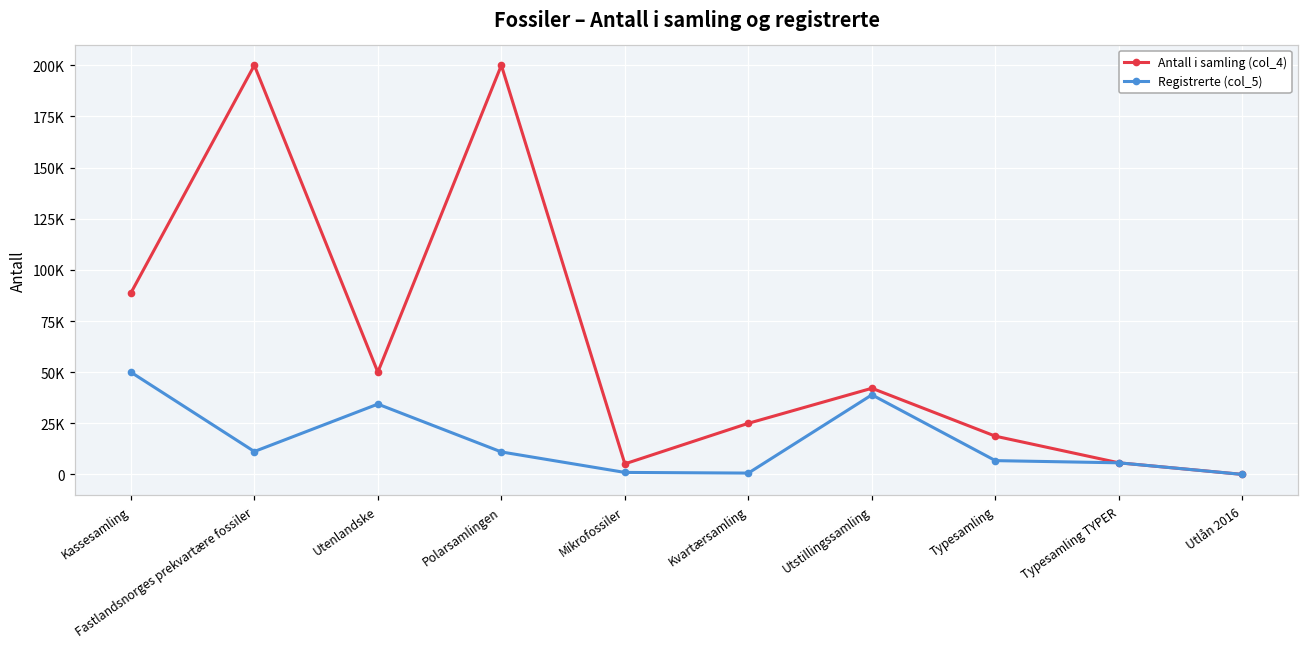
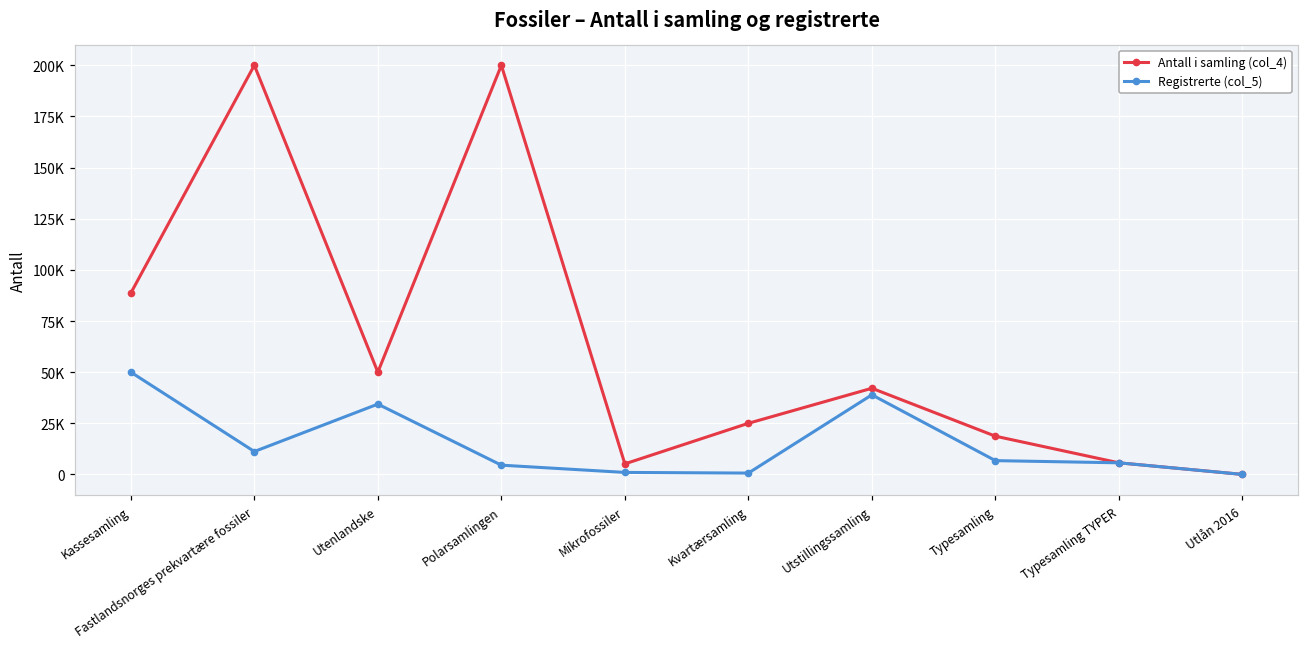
Registrerte (col_5), Polarsamlingen: 11000 -> 5000
